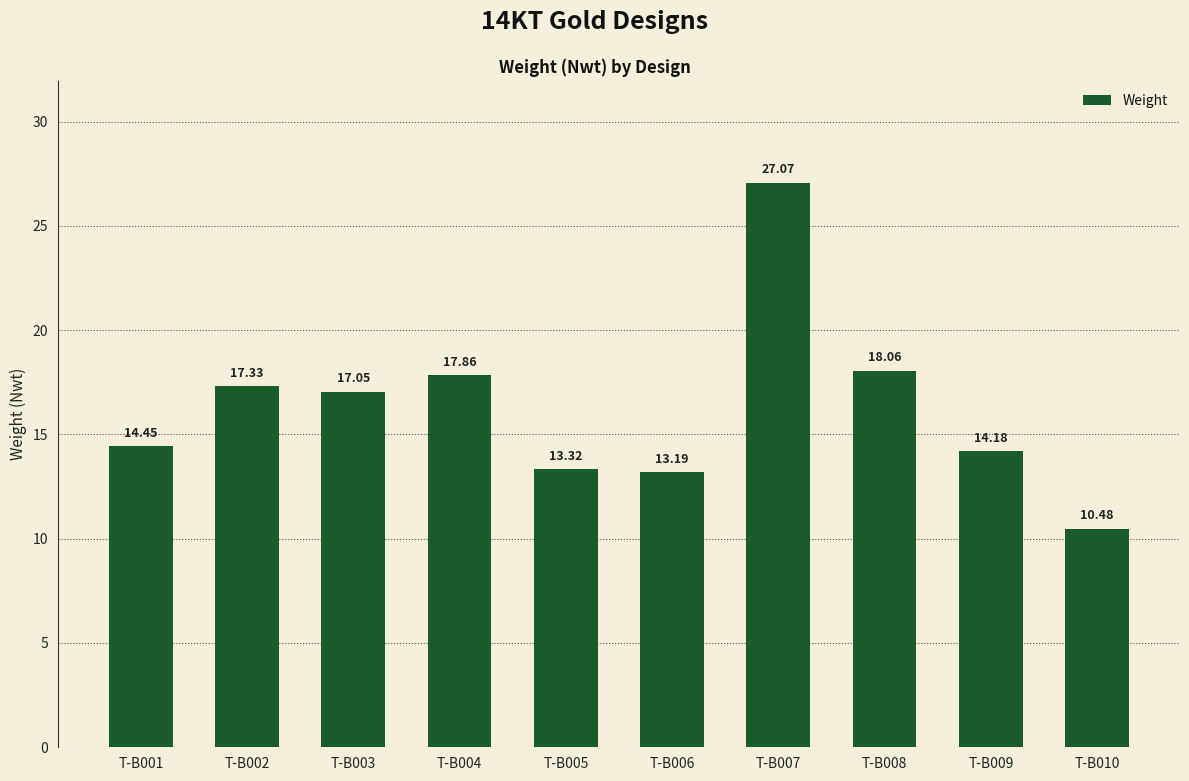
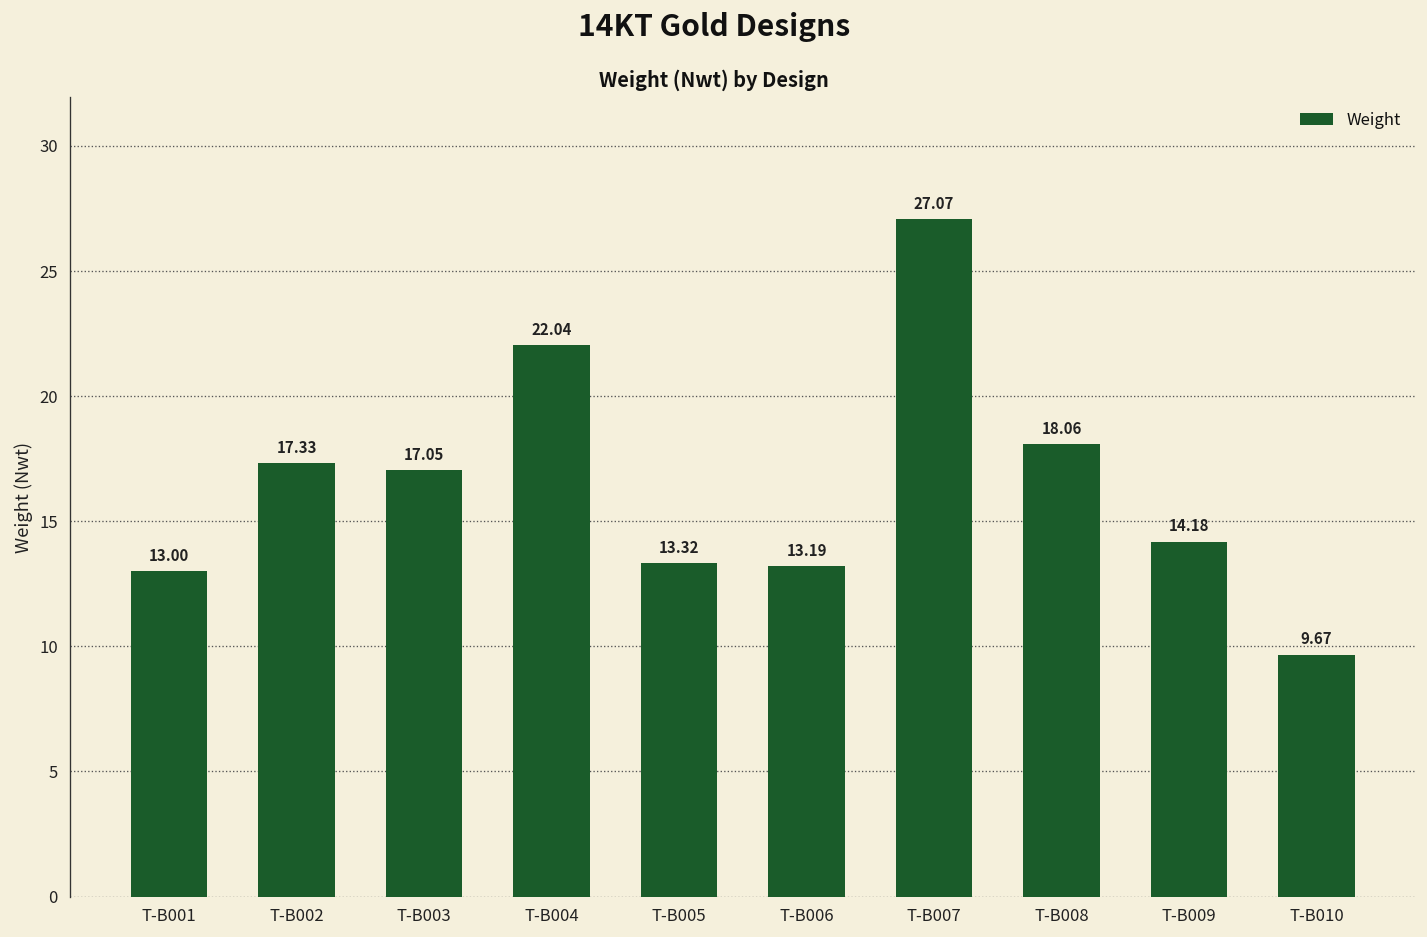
T-B001: 14.45 -> 13.00
T-B004: 17.86 -> 22.04
T-B010: 10.48 -> 9.67
